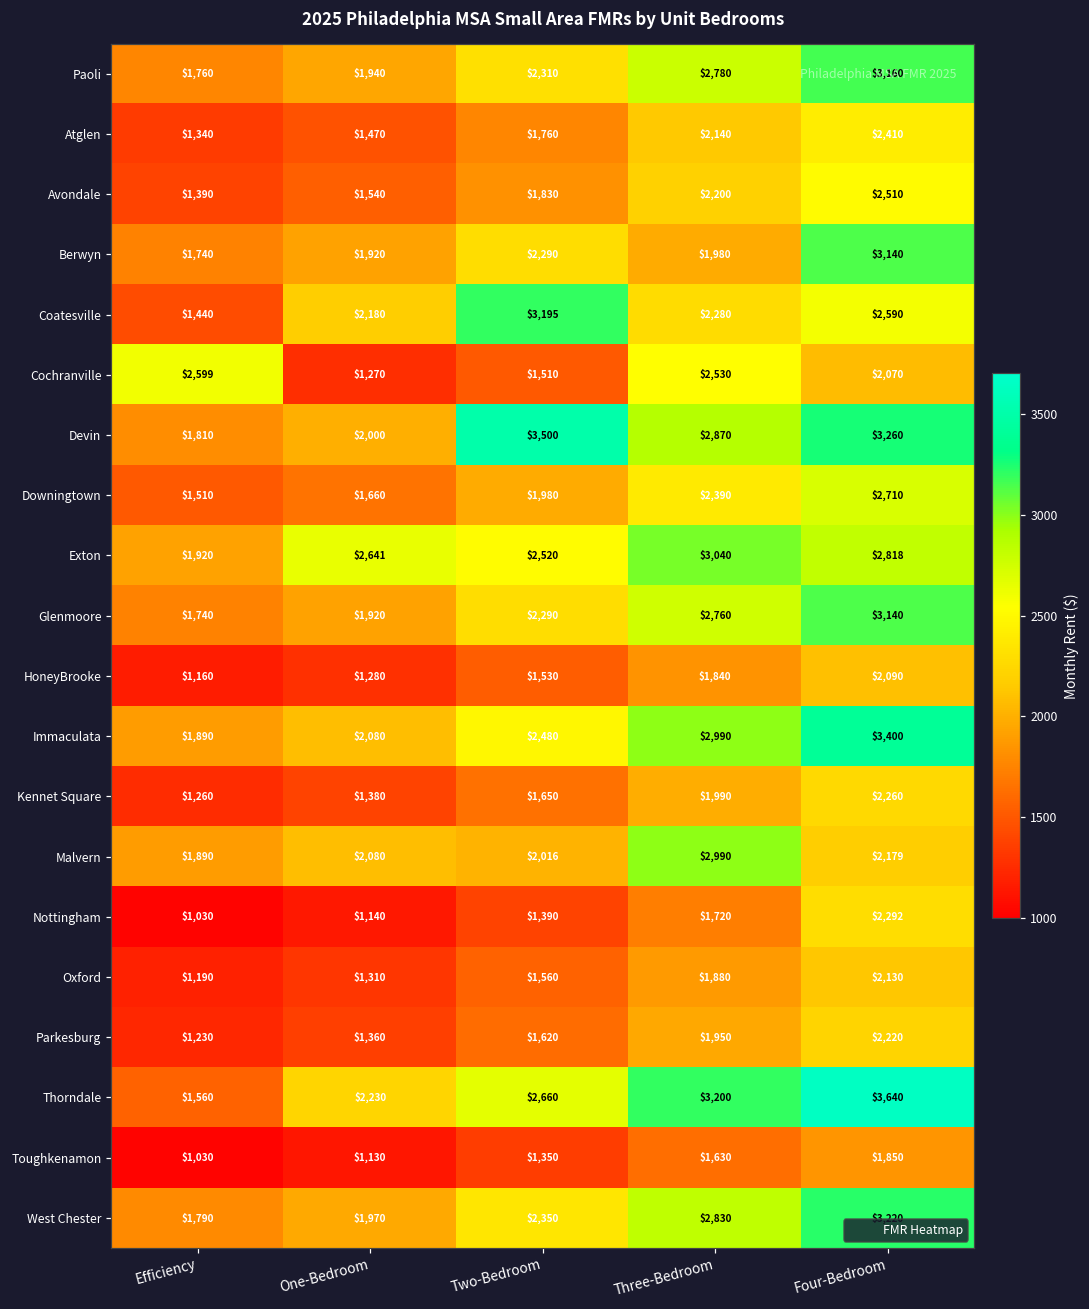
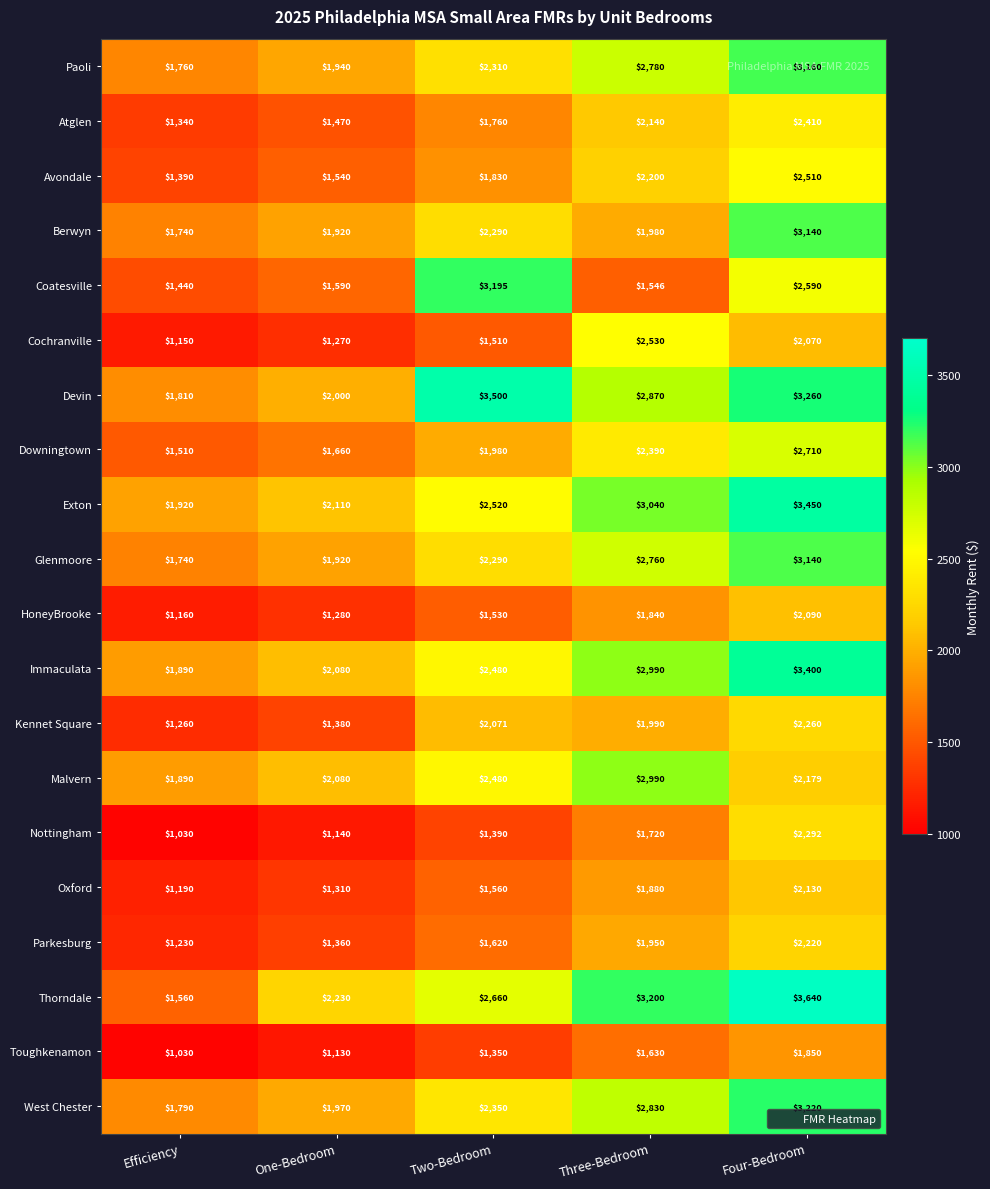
Coatesville, One-Bedroom: $2,180 -> $1,590
Coatesville, Three-Bedroom: $2,280 -> $1,546
Cochranville, Efficiency: $2,599 -> $1,150
Exton, One-Bedroom: $2,641 -> $2,110
Exton, Four-Bedroom: $2,818 -> $3,450
Kennet Square, Two-Bedroom: $1,650 -> $2,071
Malvern, Two-Bedroom: $2,016 -> $2,480
